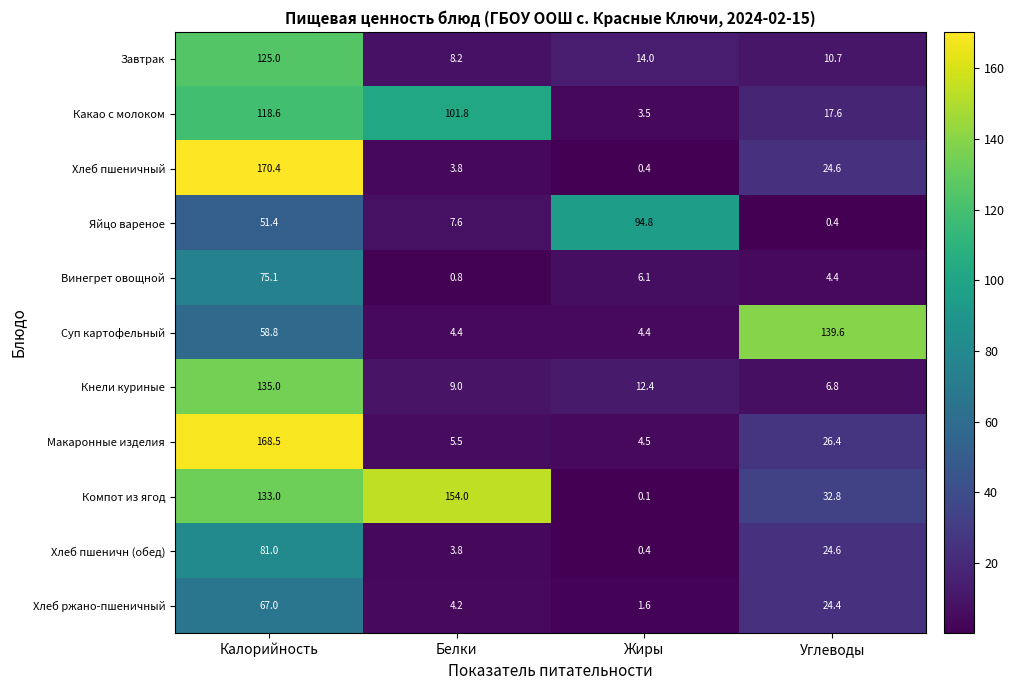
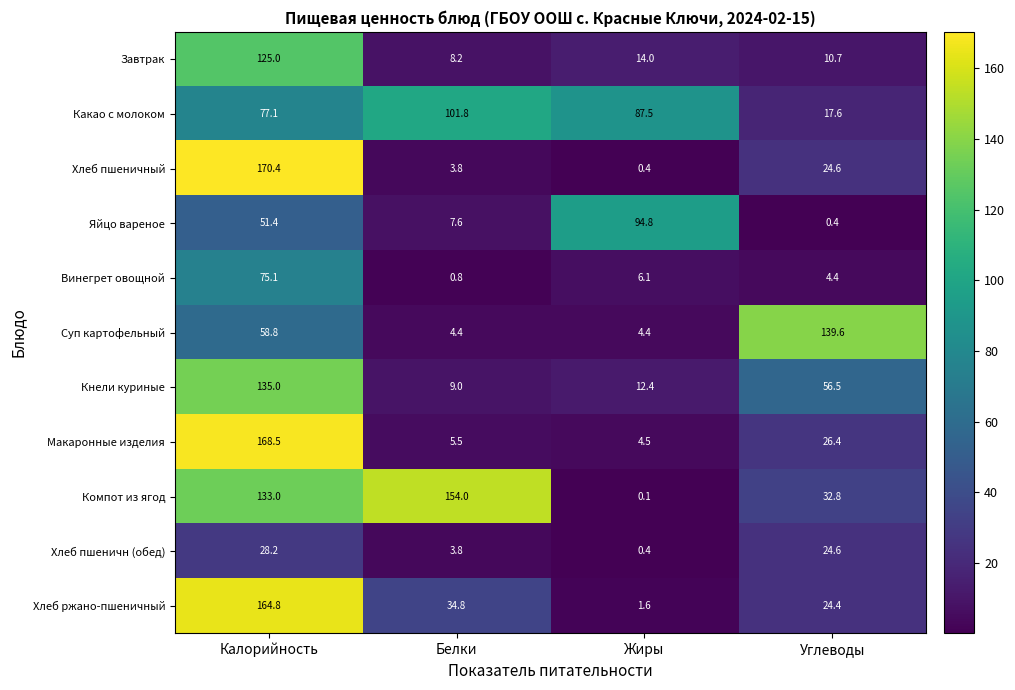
Какао с молоком, Калорийность: 118.6 -> 77.1
Какао с молоком, Жиры: 3.5 -> 87.5
Кнели куриные, Углеводы: 6.8 -> 56.5
Хлеб пшеничн (обед), Калорийность: 81.0 -> 28.2
Хлеб ржано-пшеничный, Калорийность: 67.0 -> 164.8
Хлеб ржано-пшеничный, Белки: 4.2 -> 34.8
